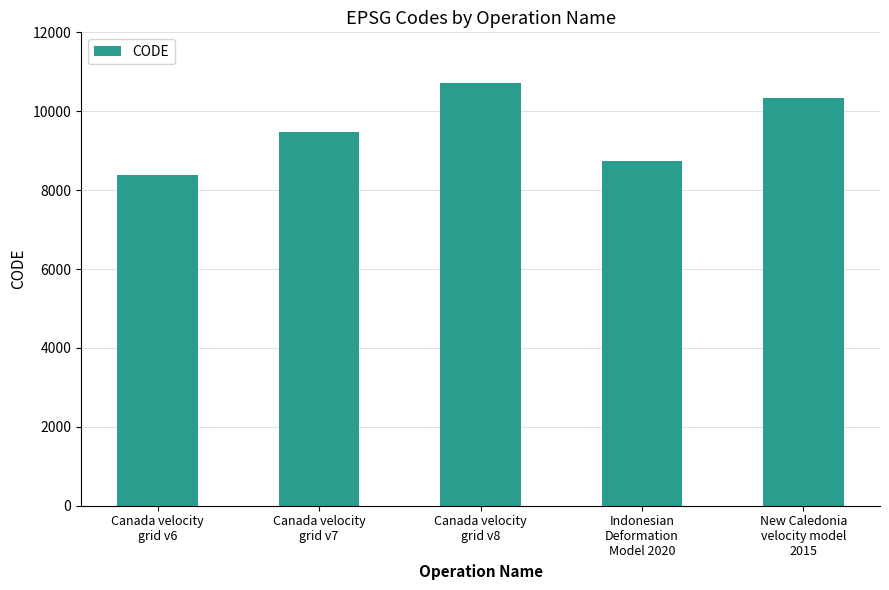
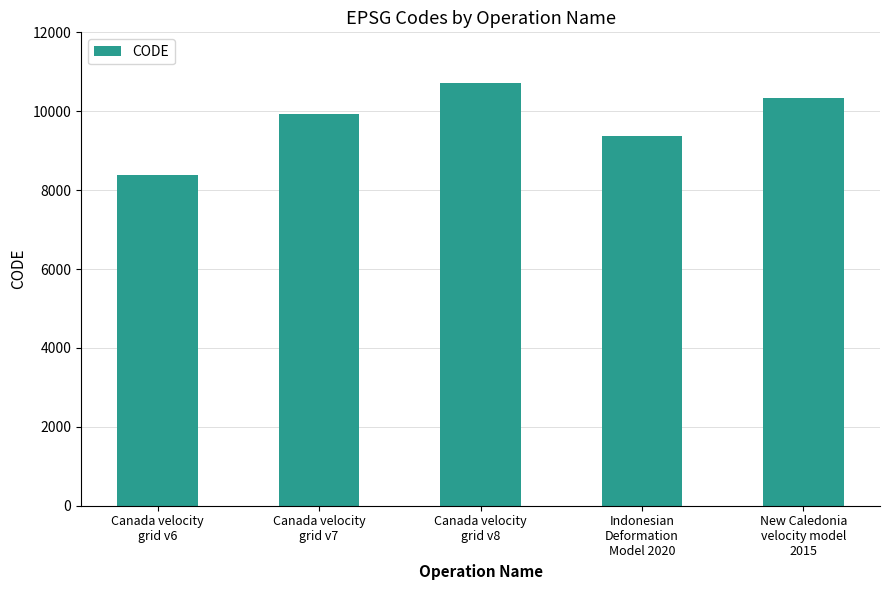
Canada velocity grid v7: 9500 -> 9900
Indonesian Deformation Model 2020: 8700 -> 9400
